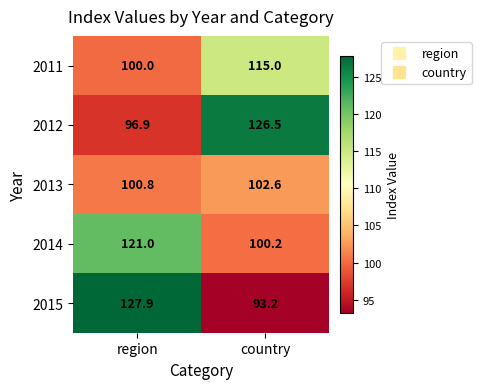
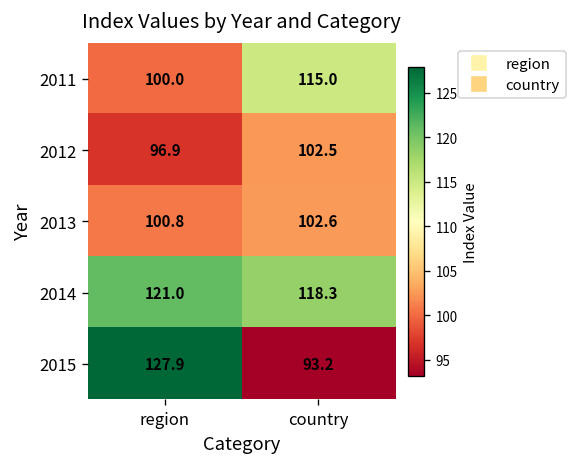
2012, country: 126.5 -> 102.5
2014, country: 100.2 -> 118.3
